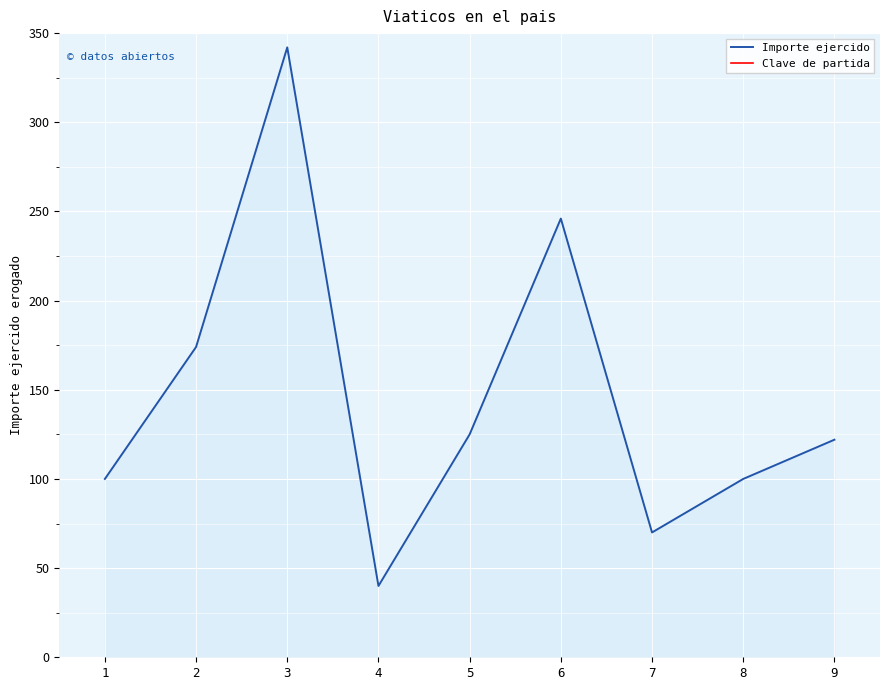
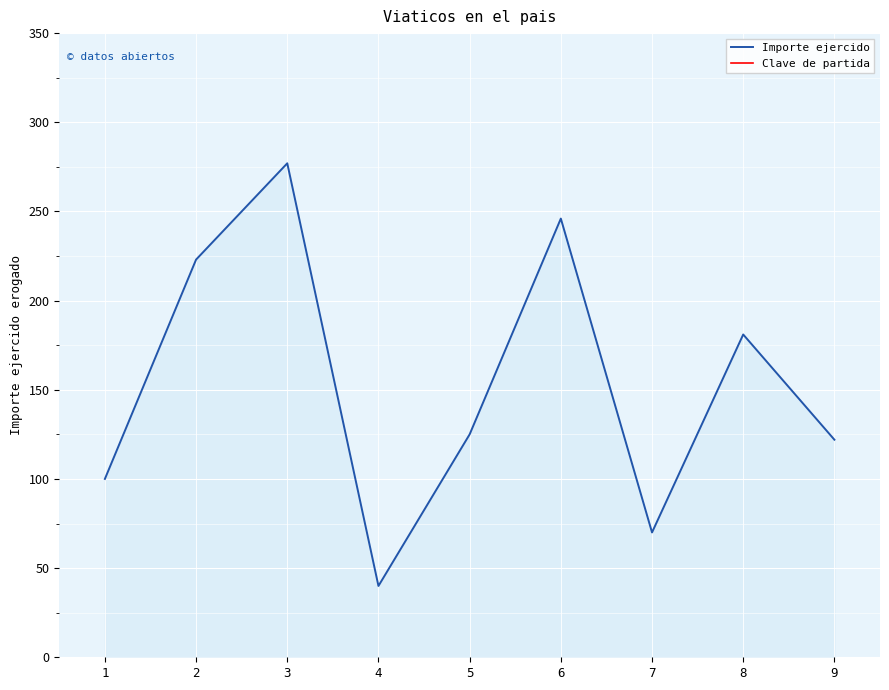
Importe ejercido, 2: 174 -> 223
Importe ejercido, 3: 342 -> 277
Importe ejercido, 8: 100 -> 181
